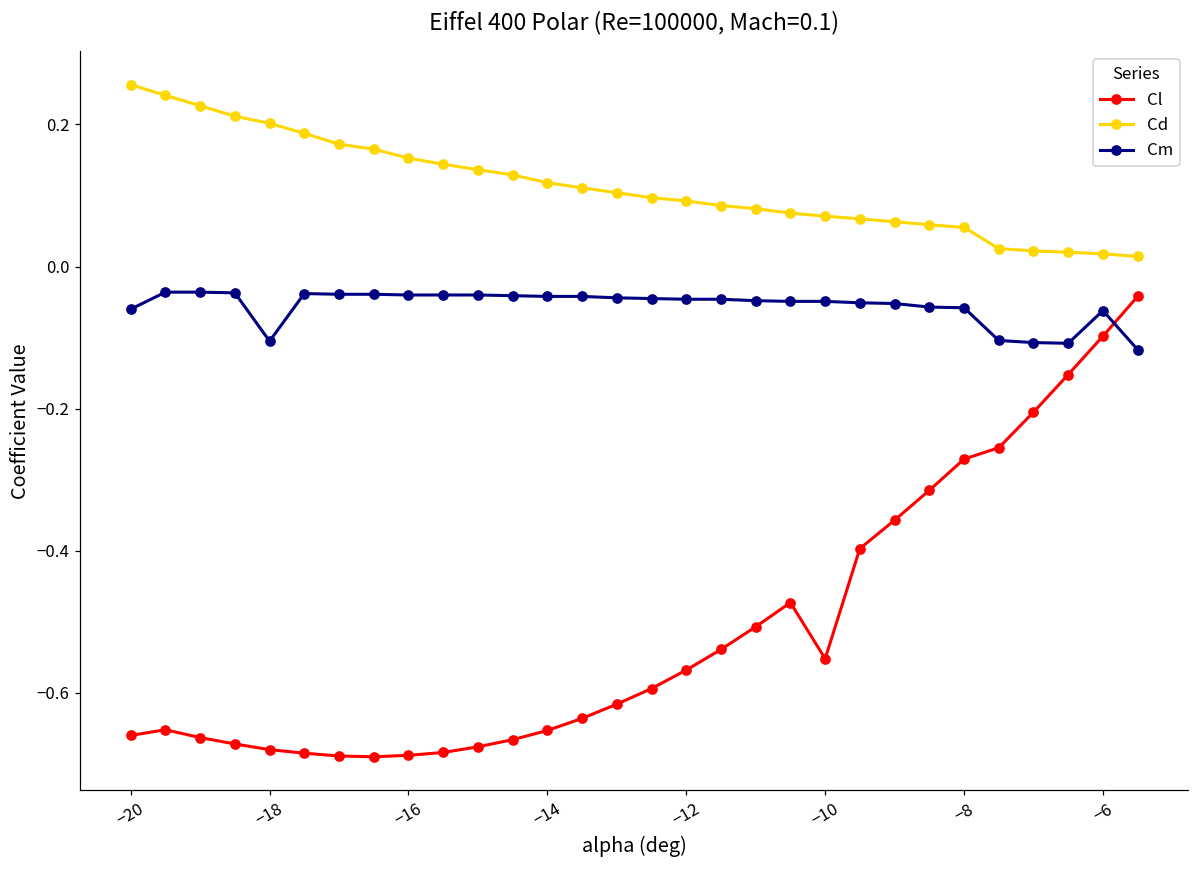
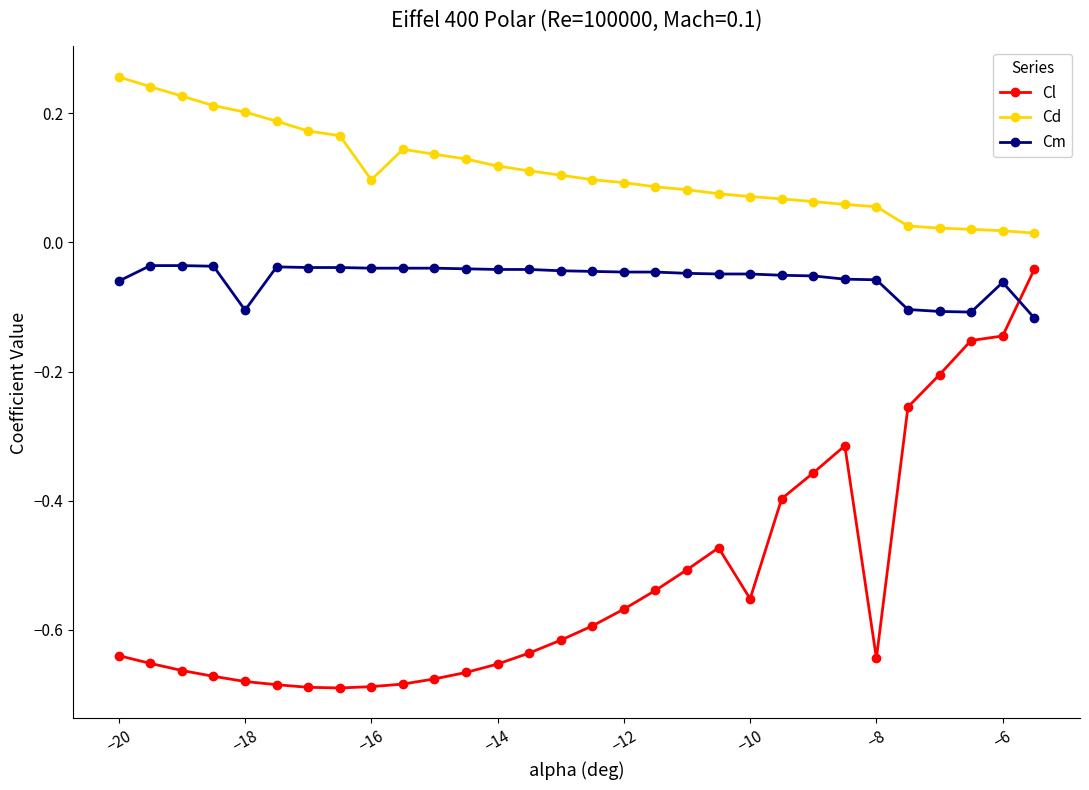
Cl, −20: -0.66 -> -0.64
Cd, −16: 0.15 -> 0.10
Cl, −8: -0.27 -> -0.64
Cl, −6: -0.10 -> -0.15
